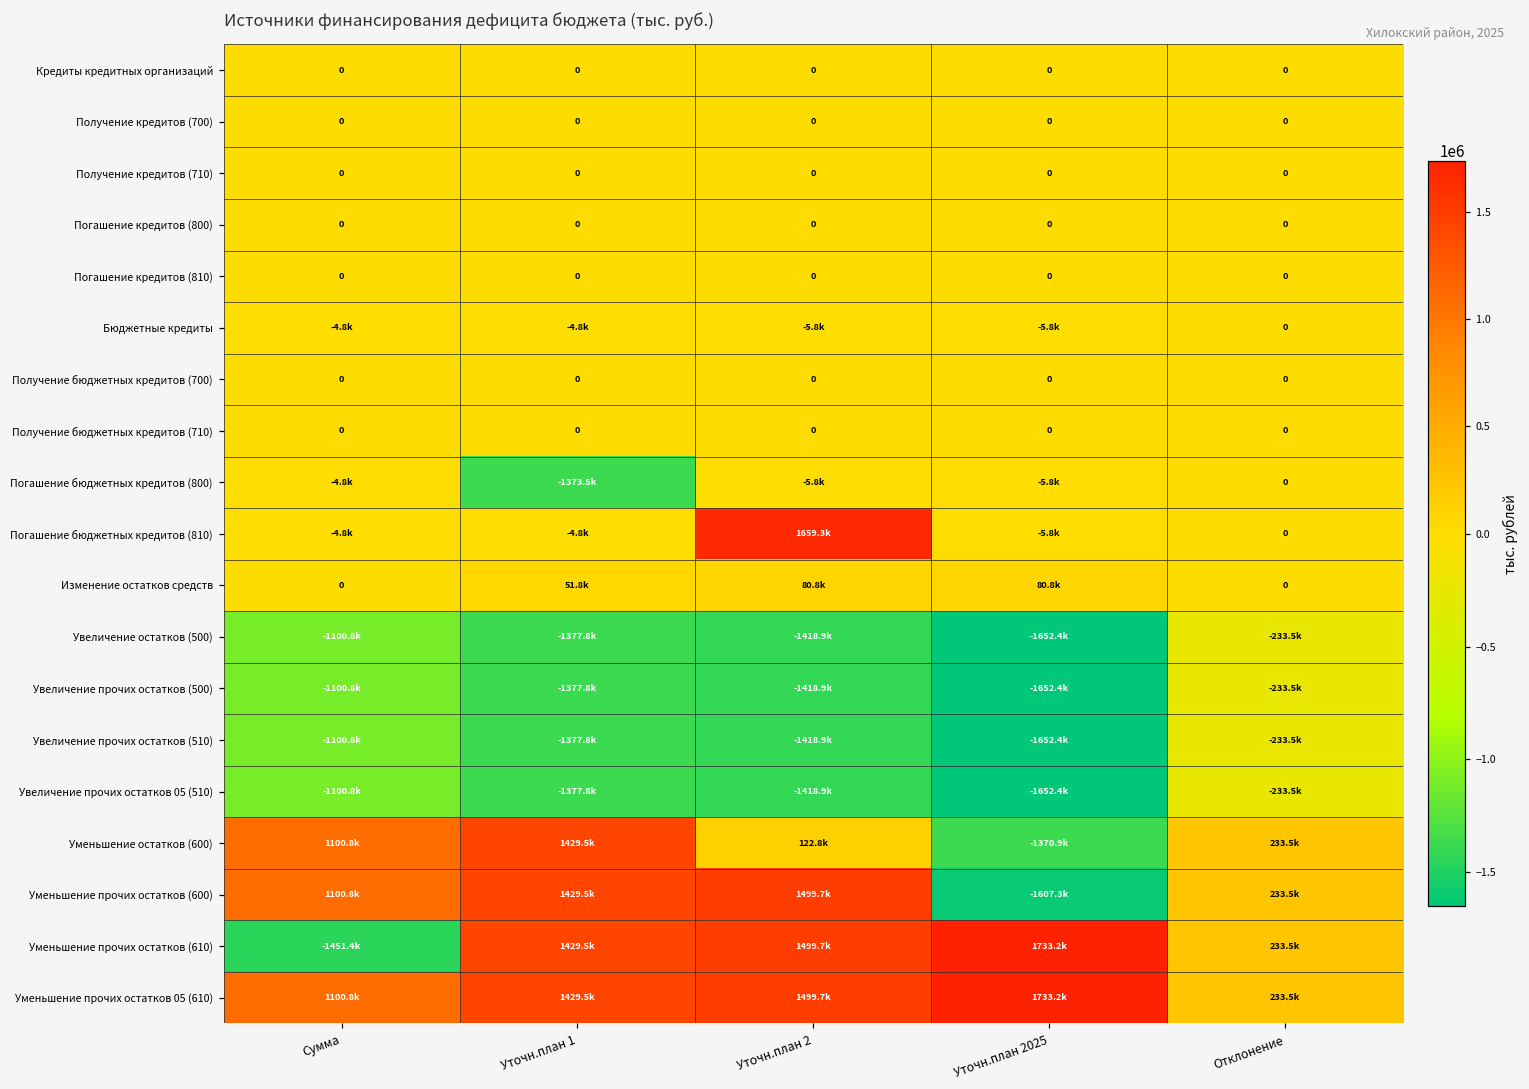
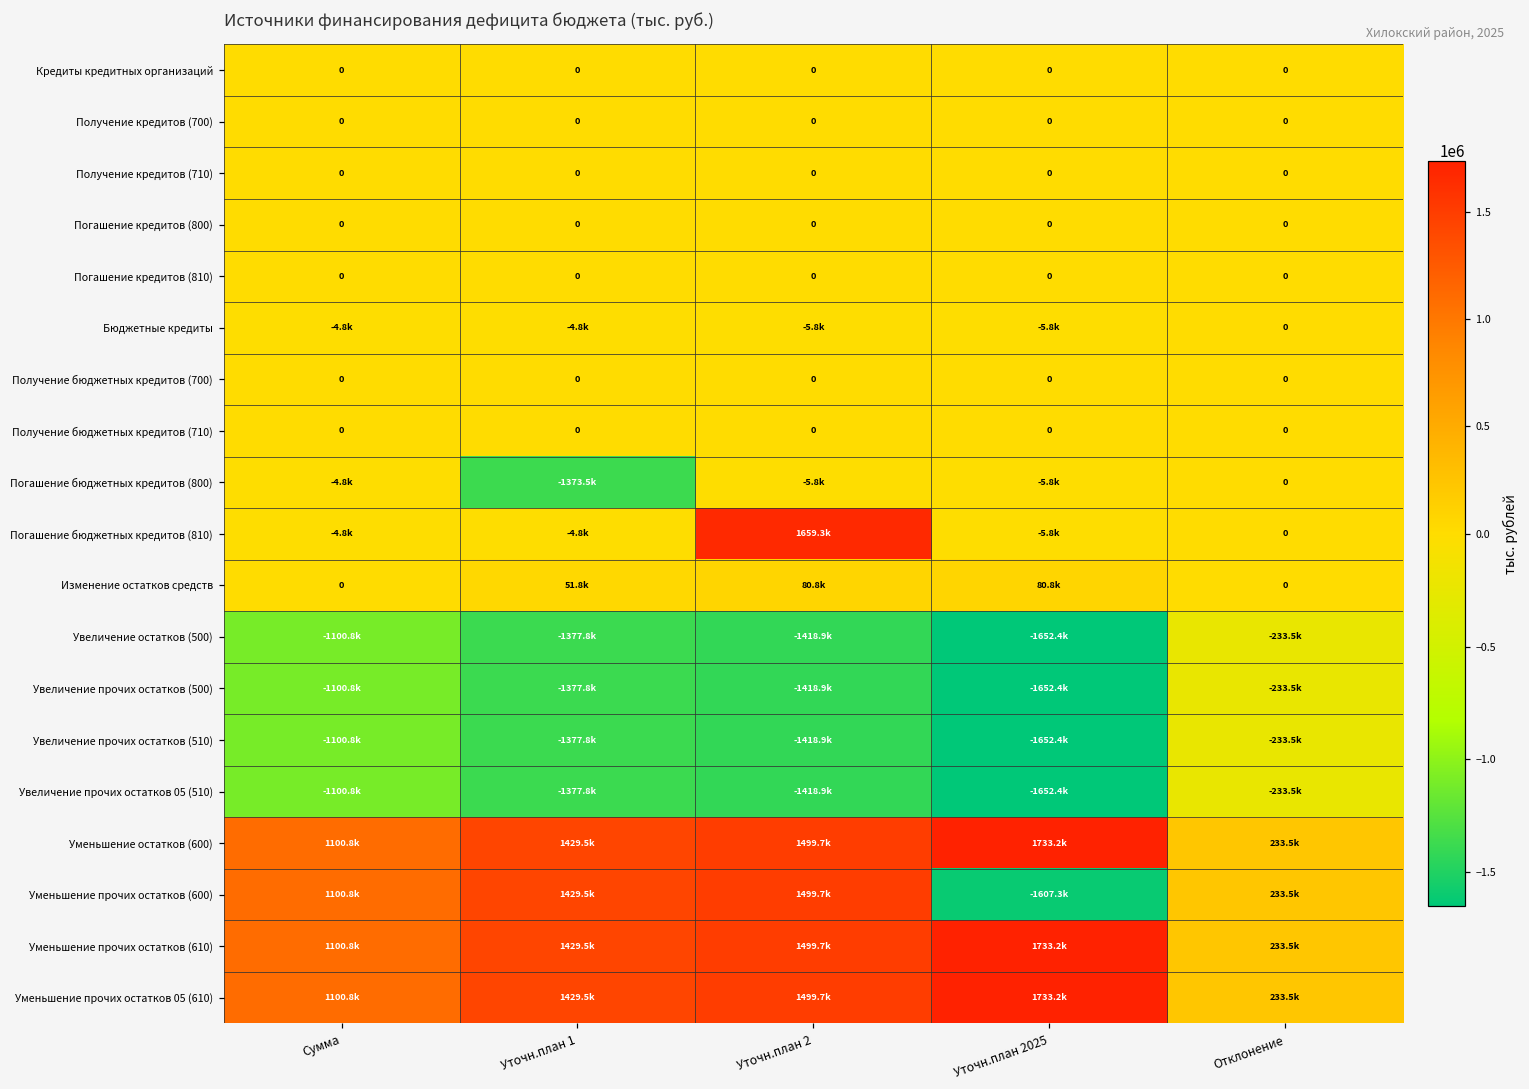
Уменьшение остатков (600), Уточн.план 2: 122.8k -> 1499.7k
Уменьшение остатков (600), Уточн.план 2025: -1370.9k -> 1733.2k
Уменьшение прочих остатков (610), Сумма: -1451.4k -> 1100.8k
